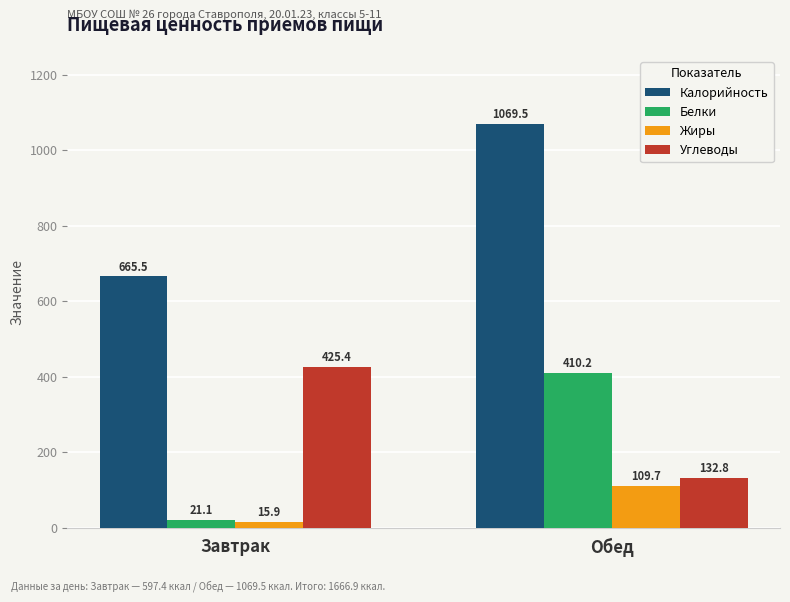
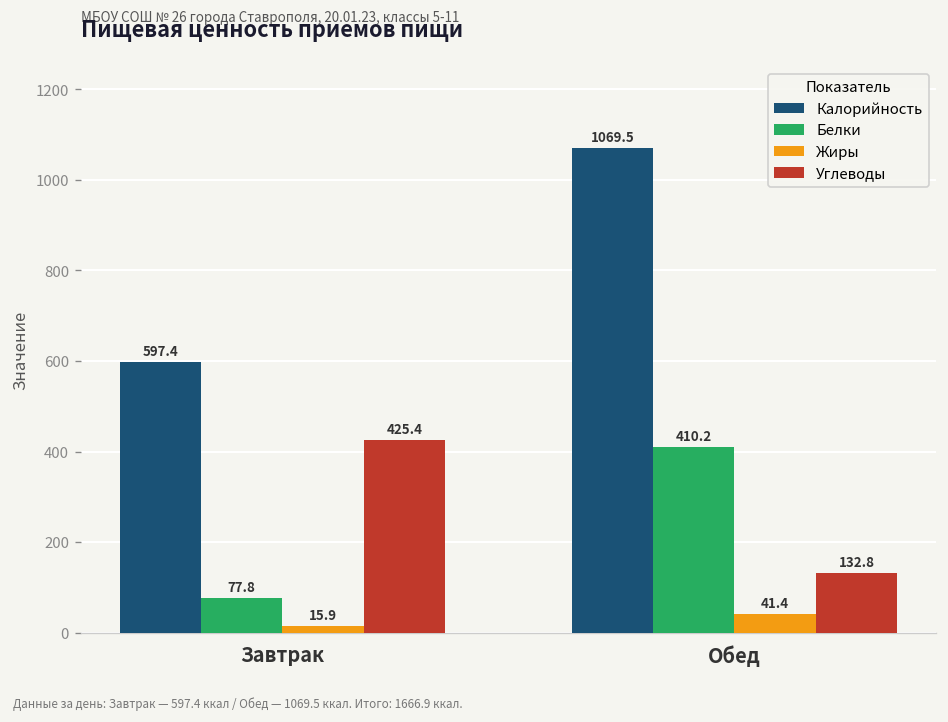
Калорийность, Завтрак: 665.5 -> 597.4
Белки, Завтрак: 21.1 -> 77.8
Жиры, Обед: 109.7 -> 41.4
